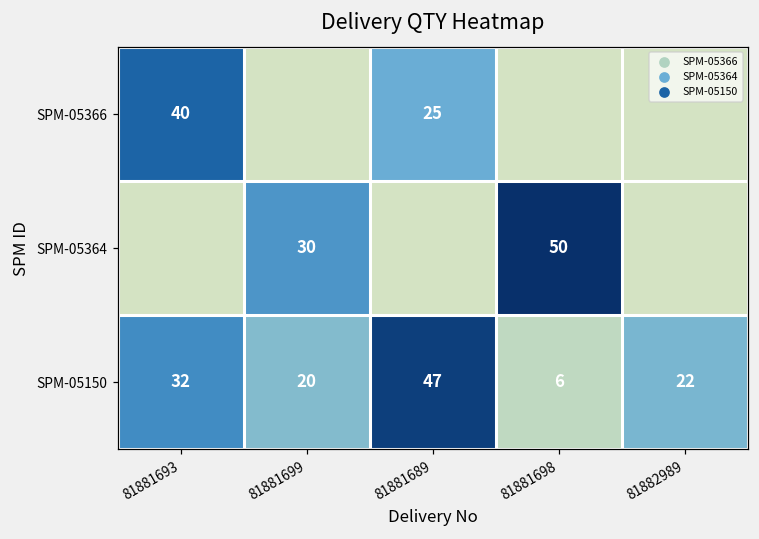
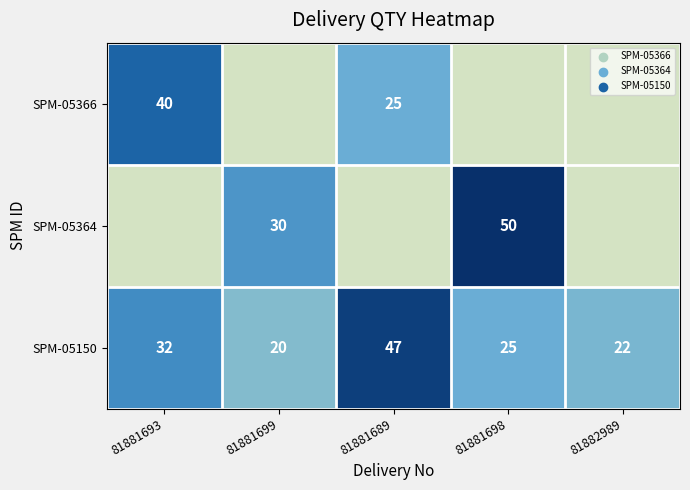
SPM-05150, 81881698: 6 -> 25
